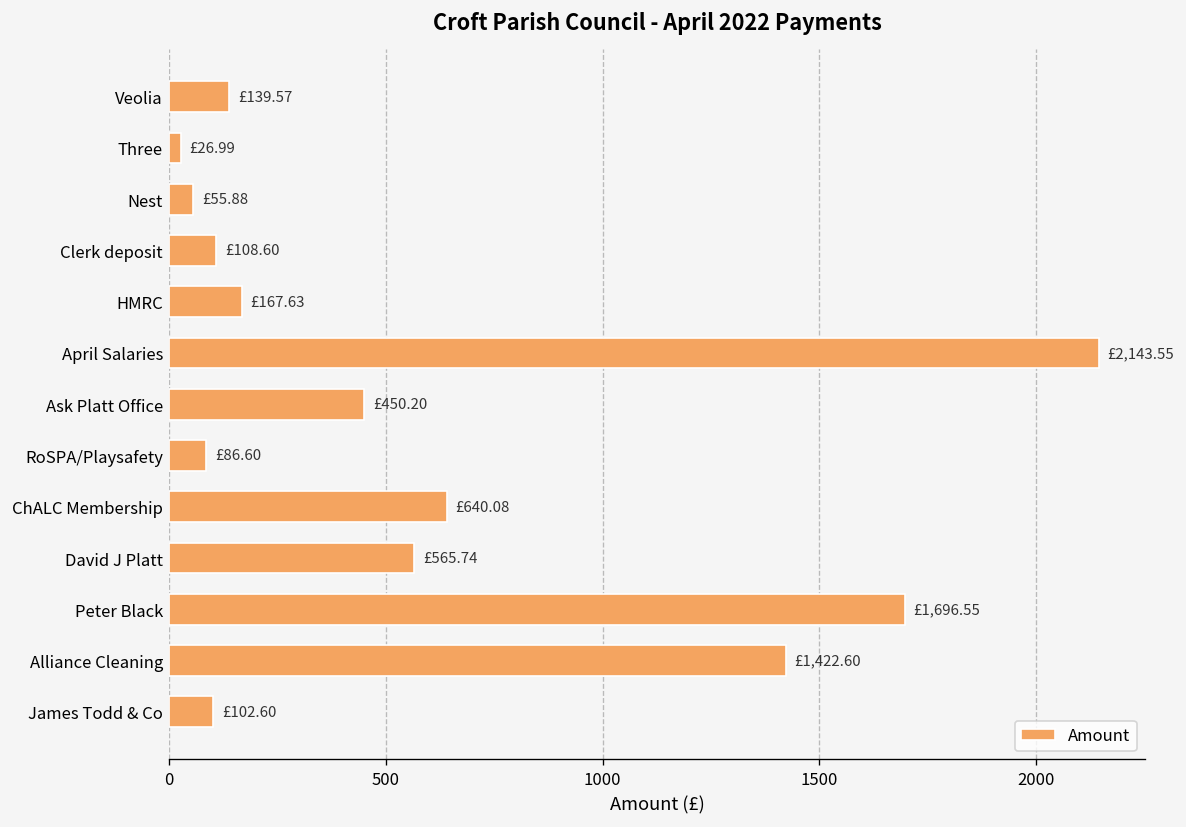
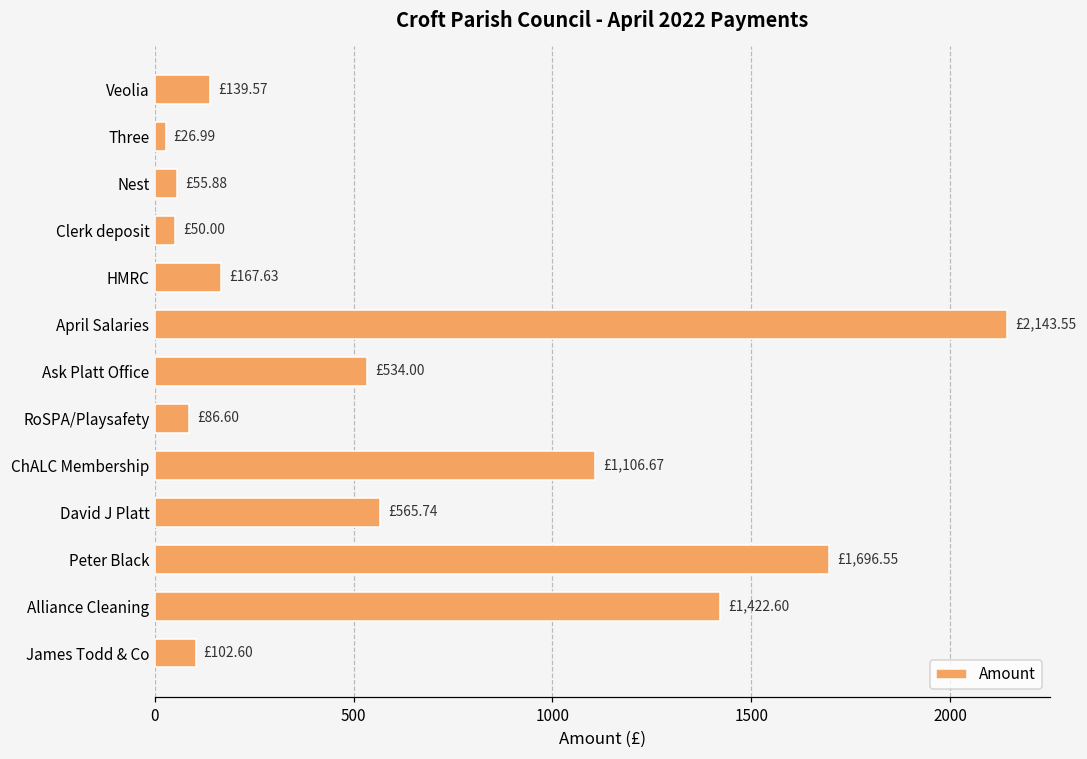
Clerk deposit: £108.60 -> £50.00
Ask Platt Office: £450.20 -> £534.00
ChALC Membership: £640.08 -> £1,106.67
